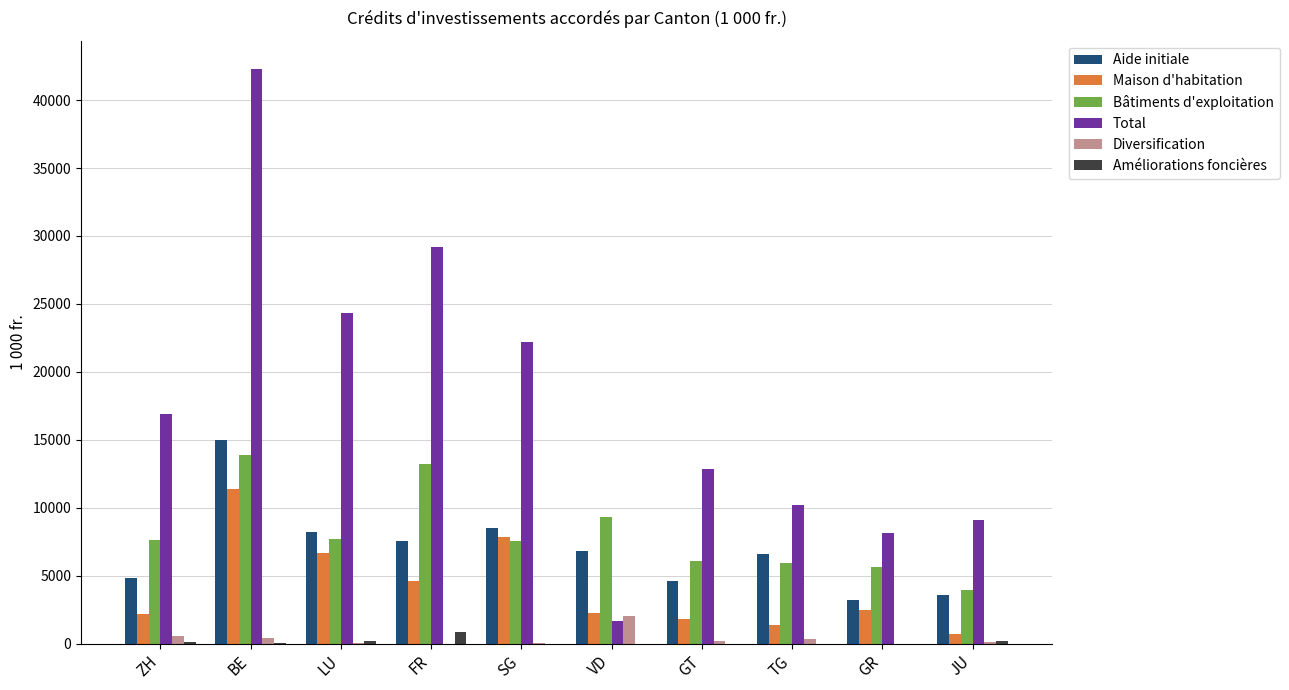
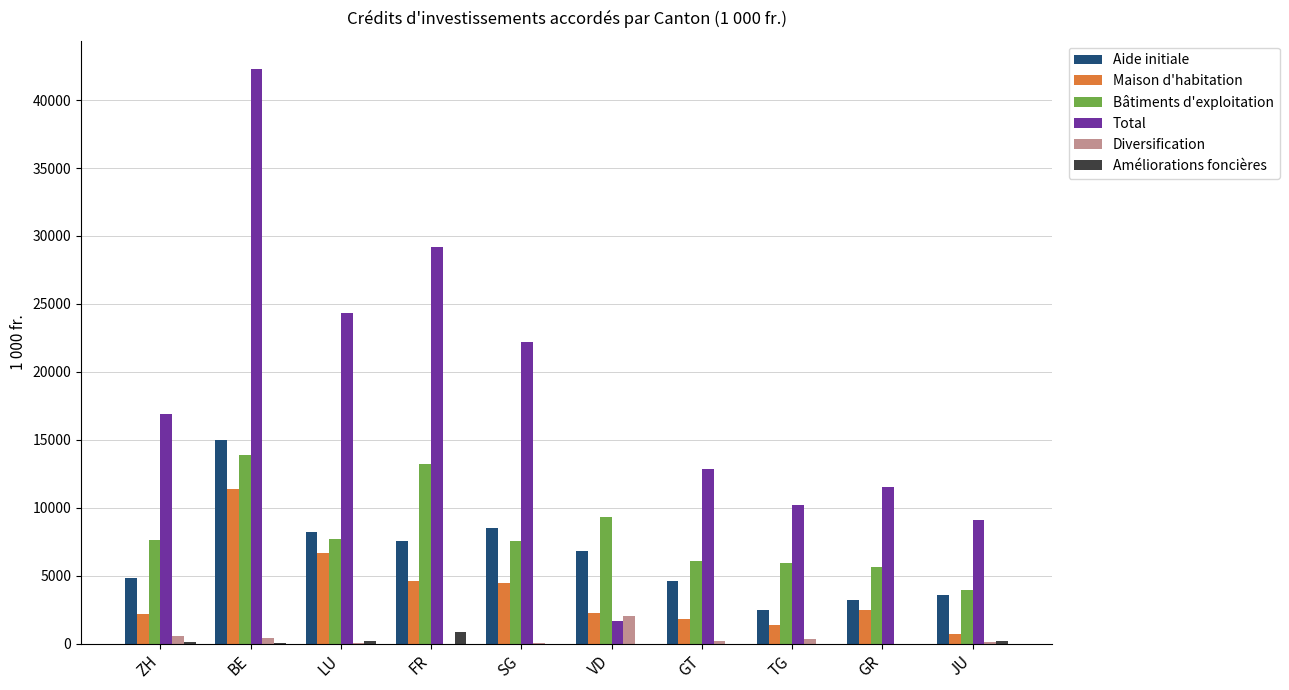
Maison d'habitation, SG: 7900 -> 4500
Aide initiale, TG: 6600 -> 2500
Total, GR: 8100 -> 11500
